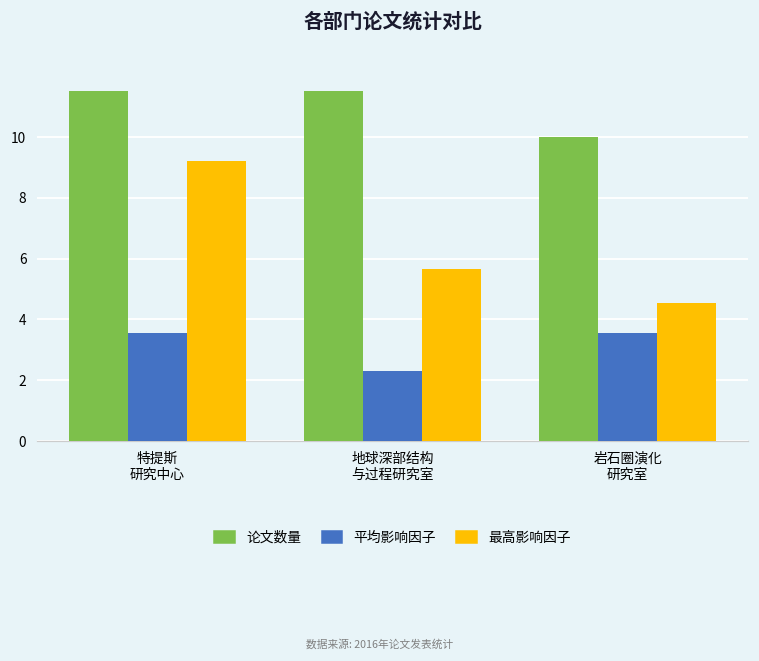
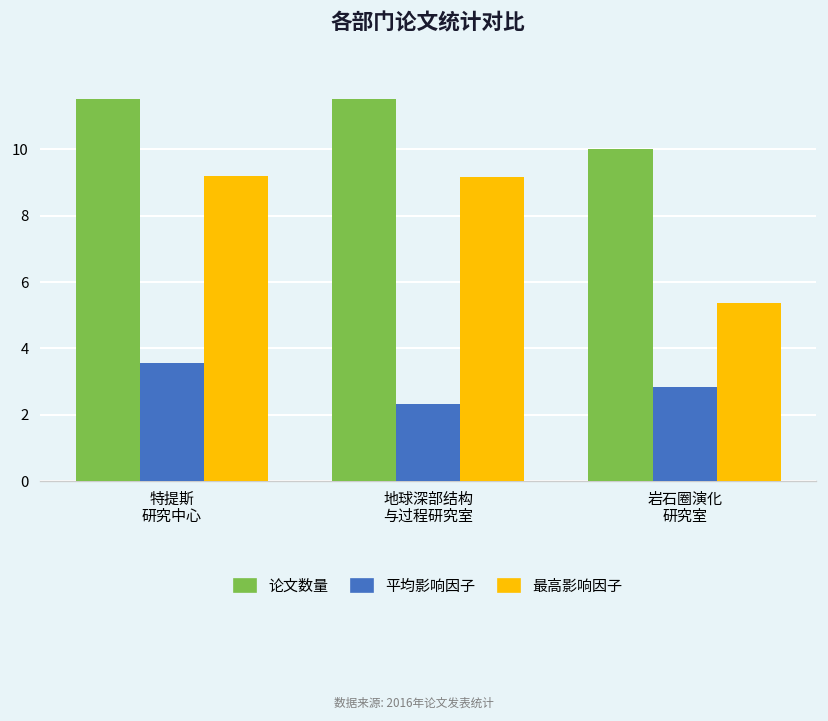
最高影响因子, 地球深部结构 与过程研究室: 5.7 -> 9.2
平均影响因子, 岩石圈演化 研究室: 3.6 -> 2.9
最高影响因子, 岩石圈演化 研究室: 4.5 -> 5.4
